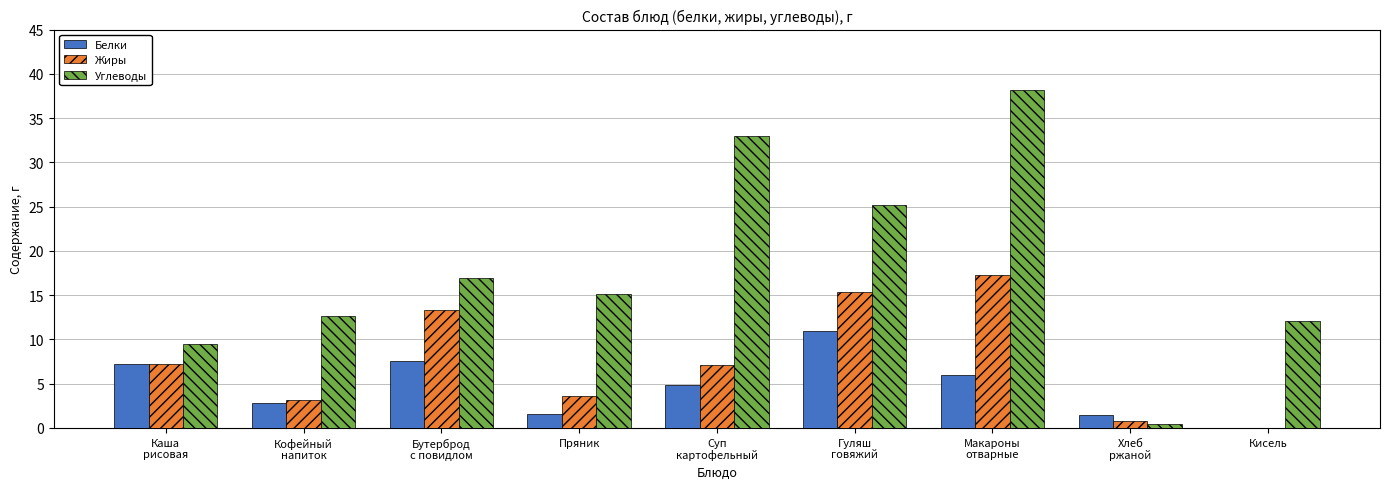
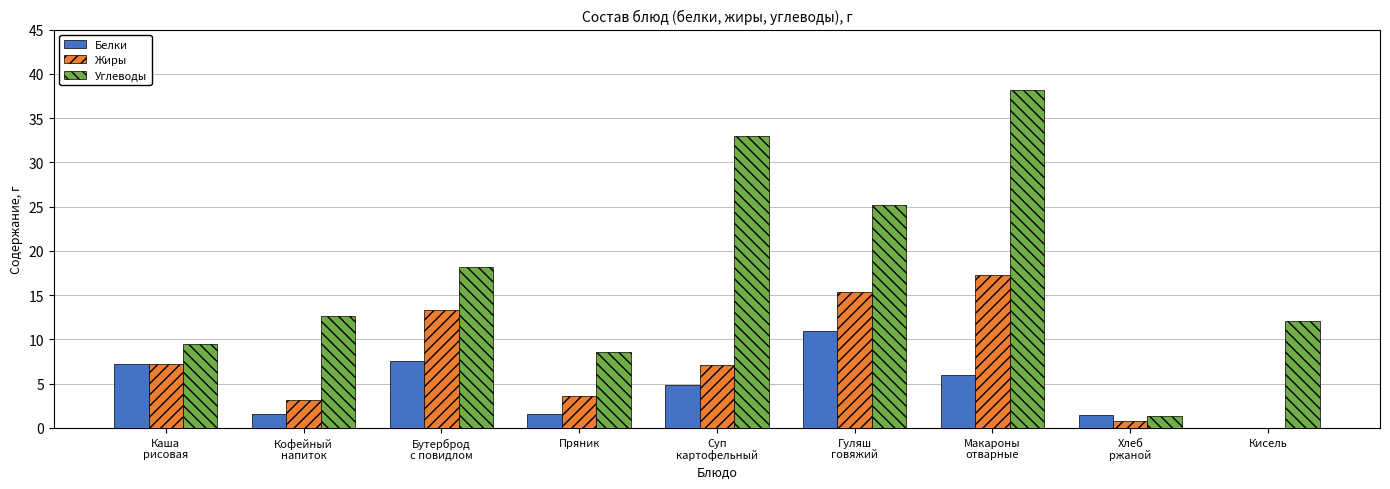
Белки, Кофейный напиток: 3 -> 2
Углеводы, Бутерброд с повидлом: 17 -> 18
Углеводы, Пряник: 15 -> 9
Углеводы, Хлеб ржаной: 0 -> 1
